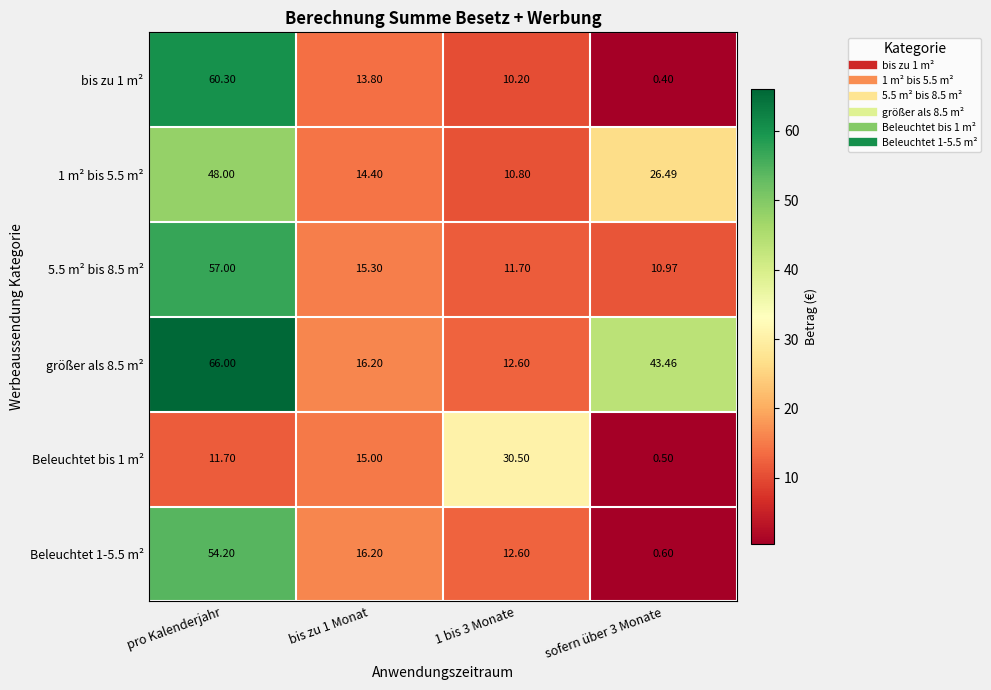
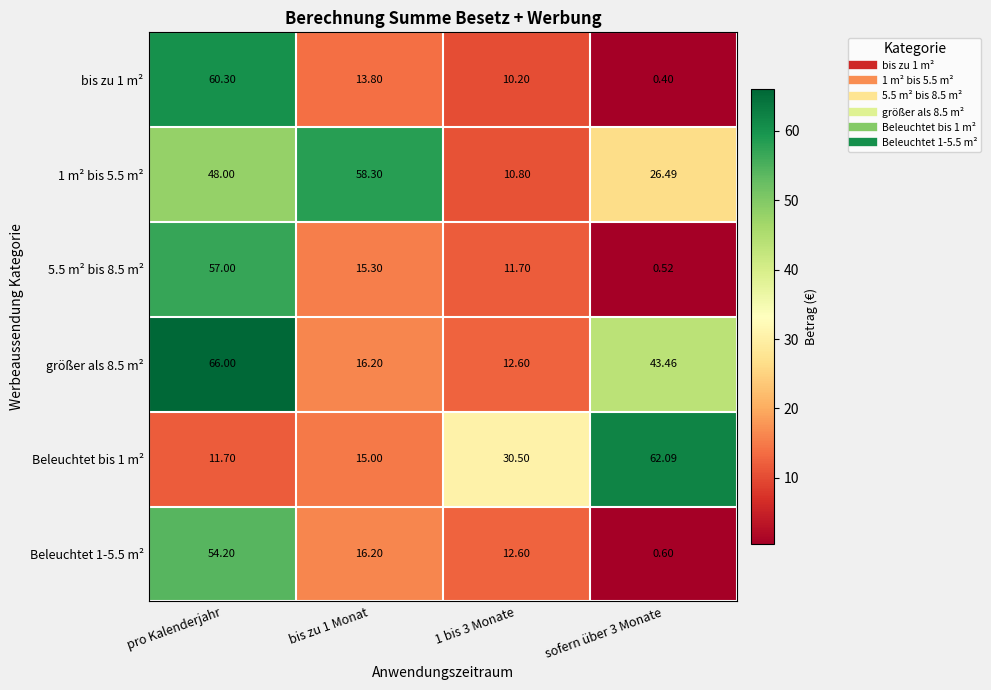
1 m² bis 5.5 m², bis zu 1 Monat: 14.40 -> 58.30
5.5 m² bis 8.5 m², sofern über 3 Monate: 10.97 -> 0.52
Beleuchtet bis 1 m², sofern über 3 Monate: 0.50 -> 62.09
